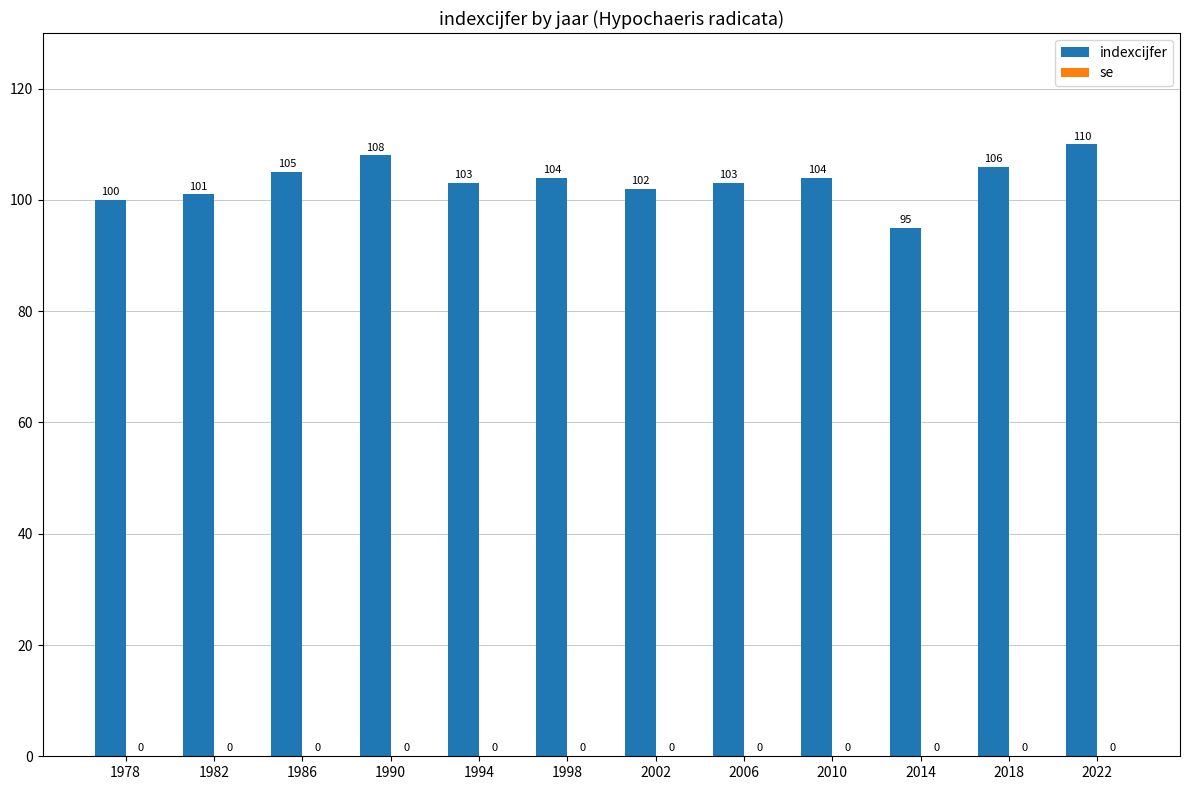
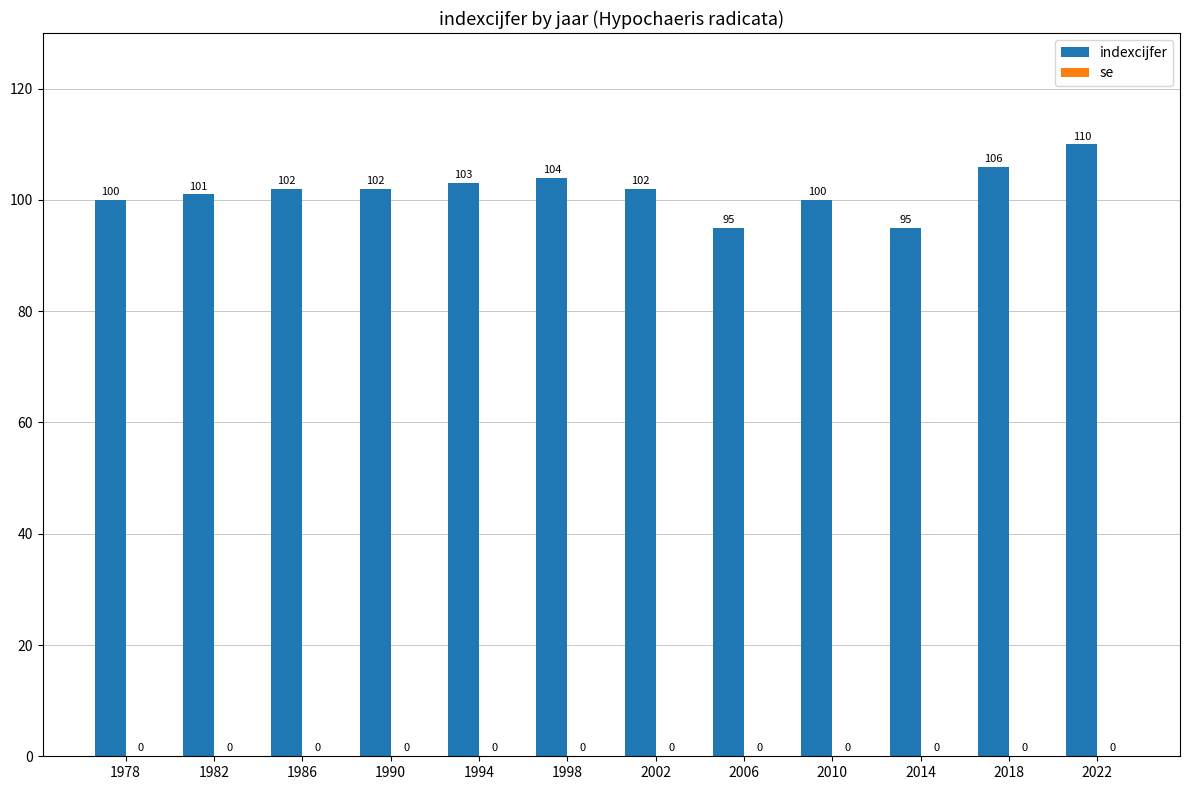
indexcijfer, 1986: 105 -> 102
indexcijfer, 1990: 108 -> 102
indexcijfer, 2006: 103 -> 95
indexcijfer, 2010: 104 -> 100
